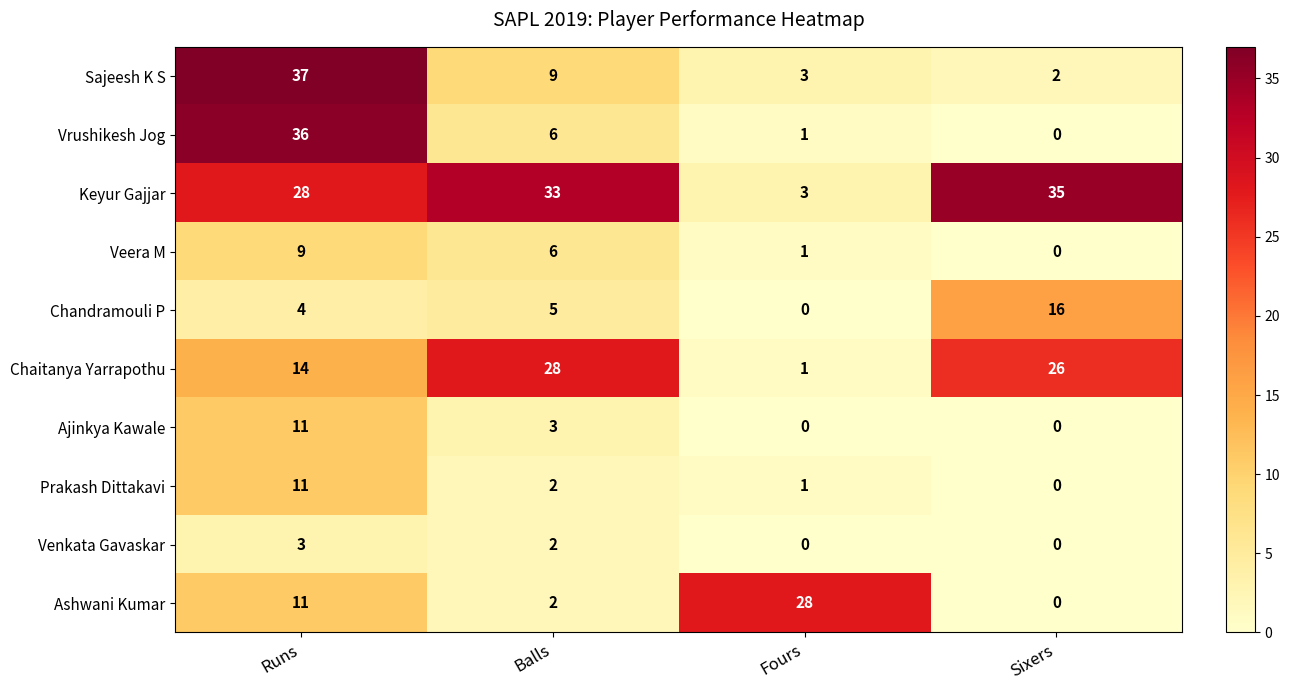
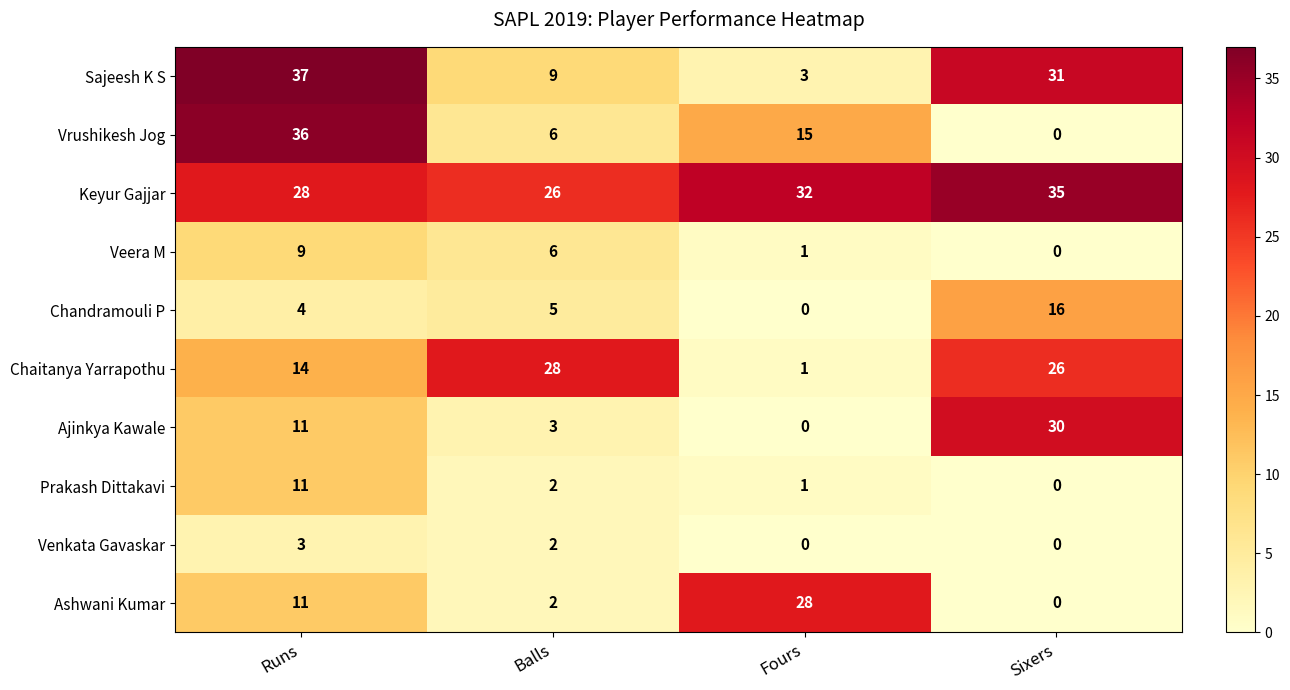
Sajeesh K S, Sixers: 2 -> 31
Vrushikesh Jog, Fours: 1 -> 15
Keyur Gajjar, Balls: 33 -> 26
Keyur Gajjar, Fours: 3 -> 32
Ajinkya Kawale, Sixers: 0 -> 30
